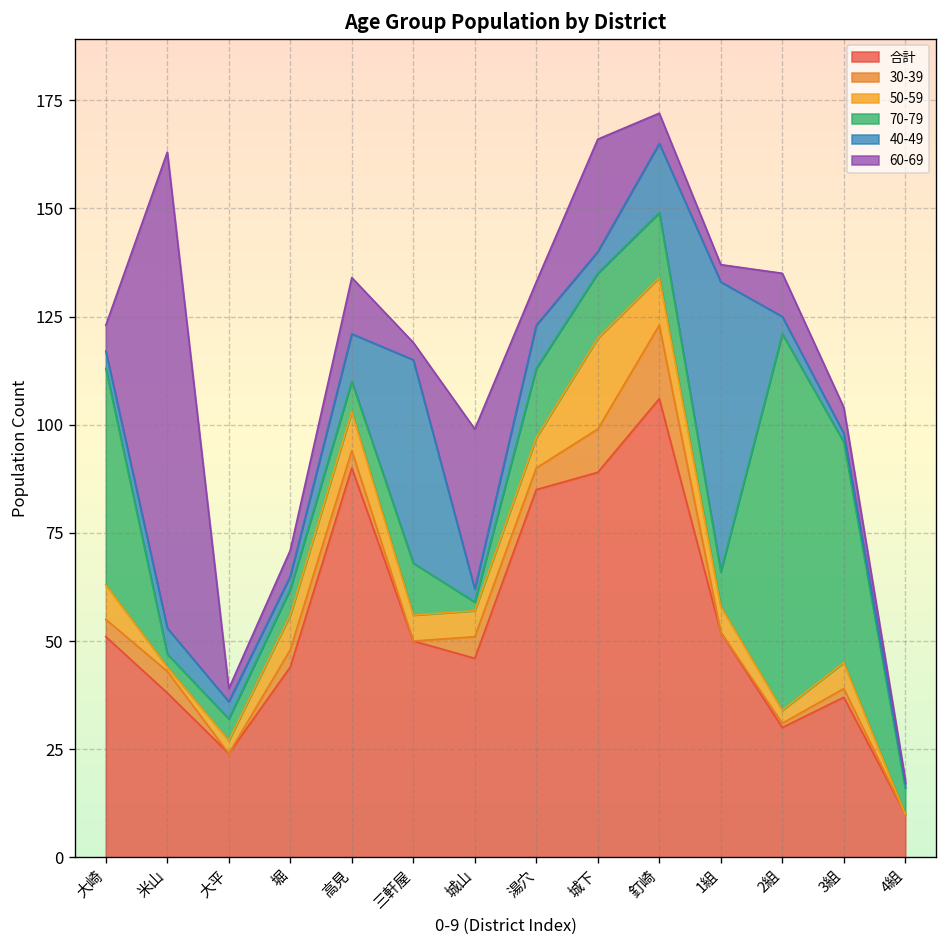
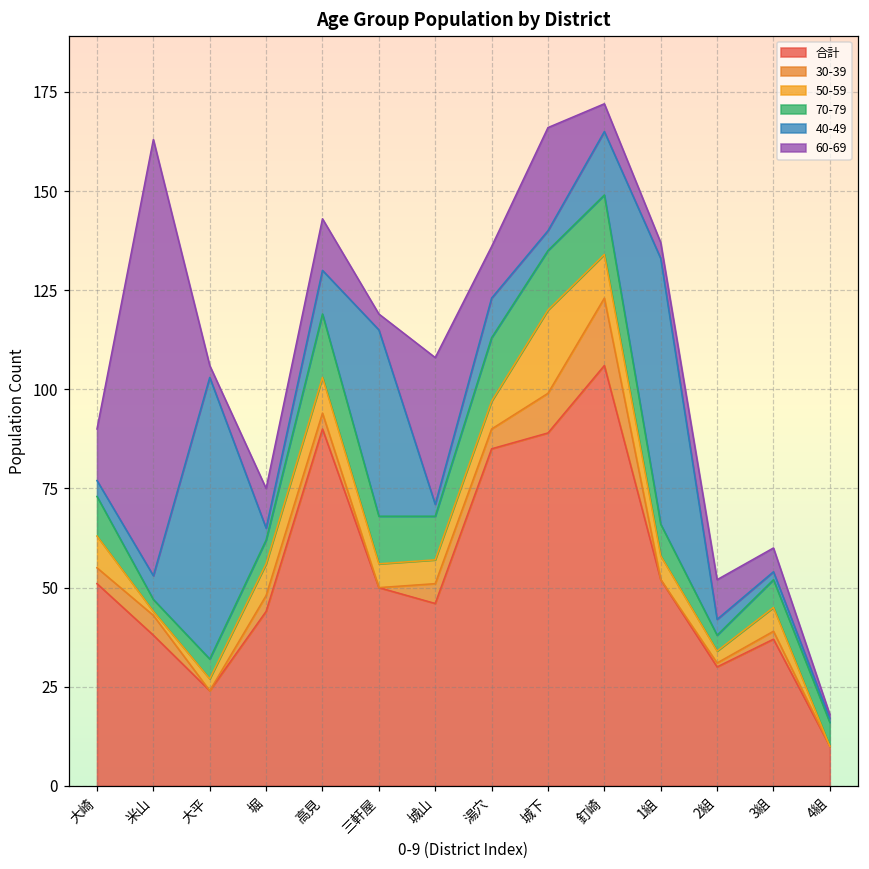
70-79, 大崎: 50 -> 10
60-69, 大崎: 6 -> 13
40-49, 大平: 4 -> 71
60-69, 堀: 6 -> 10
70-79, 高見: 7 -> 16
70-79, 城山: 2 -> 11
60-69, 湯穴: 10 -> 13
70-79, 2組: 87 -> 4
70-79, 3組: 51 -> 7
